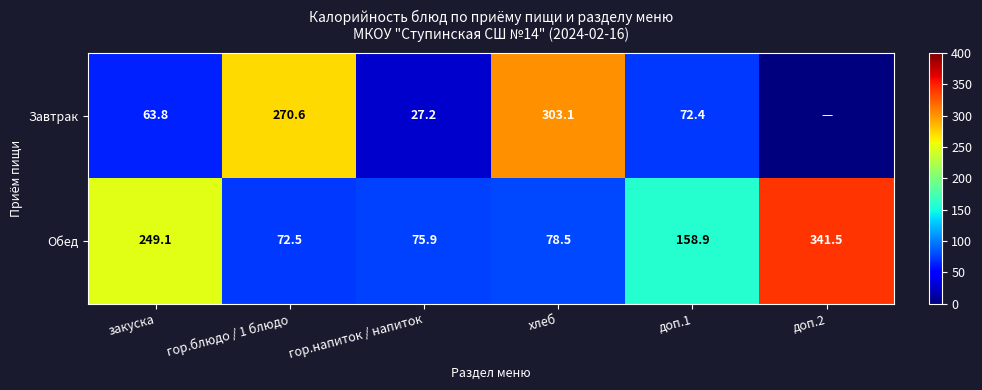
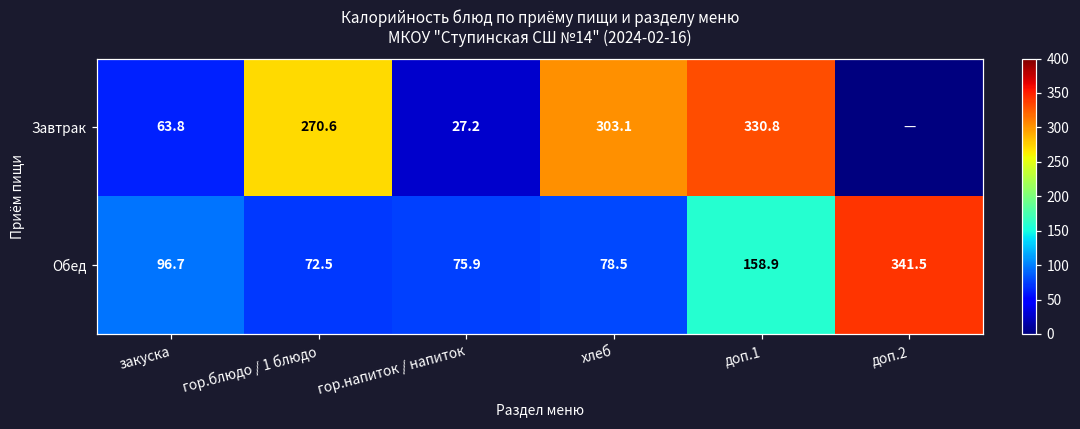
Завтрак, доп.1: 72.4 -> 330.8
Обед, закуска: 249.1 -> 96.7
